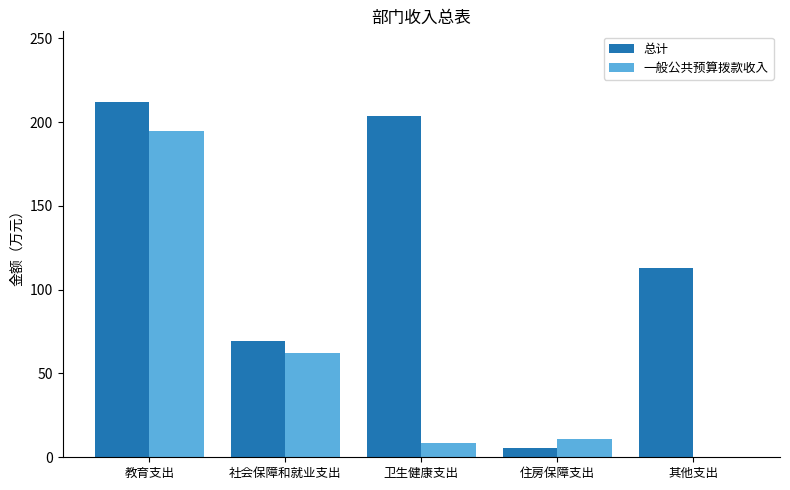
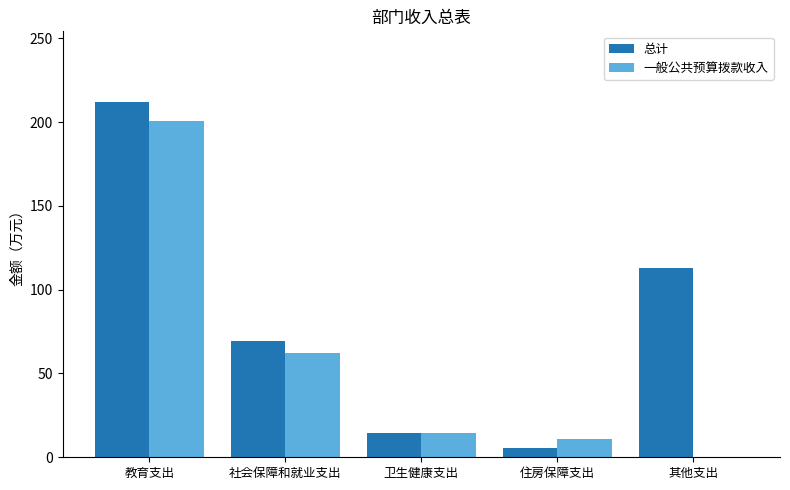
一般公共预算拨款收入, 教育支出: 194 -> 201
总计, 卫生健康支出: 204 -> 14
一般公共预算拨款收入, 卫生健康支出: 8 -> 14
